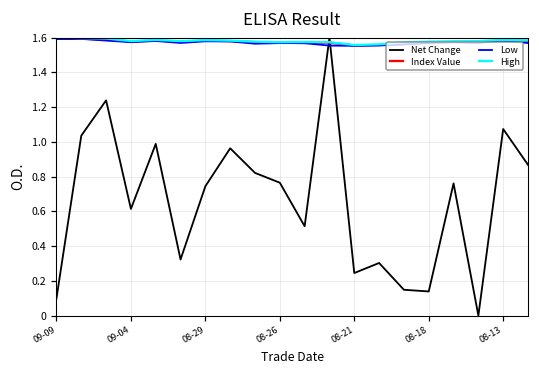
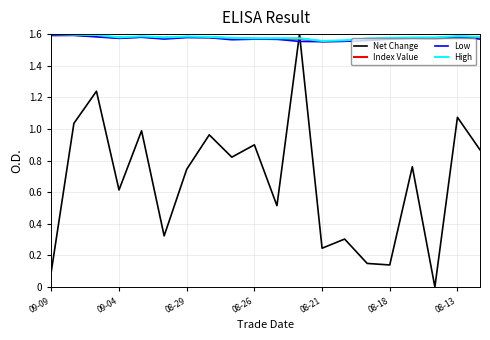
Net Change, 08-26: 0.76 -> 0.90
